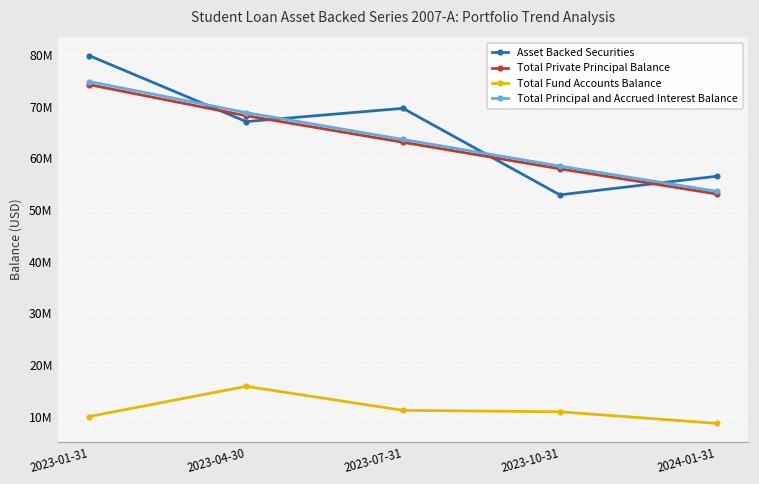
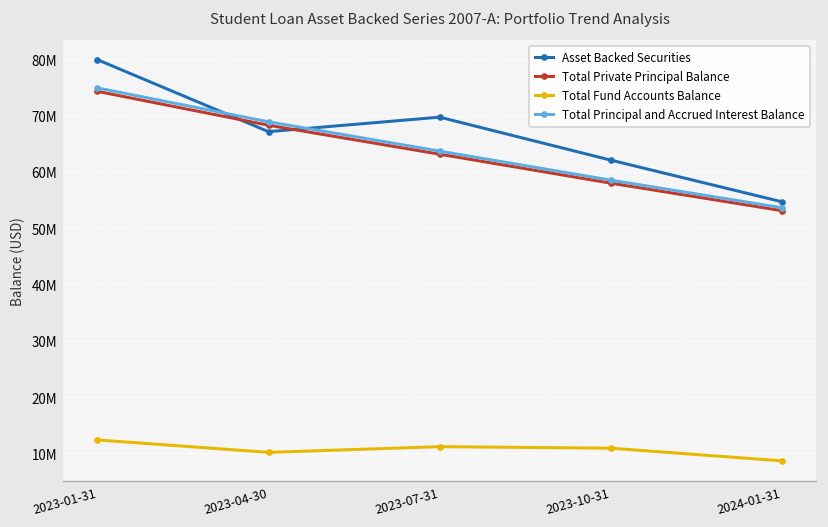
Total Fund Accounts Balance, 2023-01-31: 10000000 -> 12000000
Total Fund Accounts Balance, 2023-04-30: 16000000 -> 10000000
Asset Backed Securities, 2023-10-31: 53000000 -> 62000000
Asset Backed Securities, 2024-01-31: 57000000 -> 55000000
